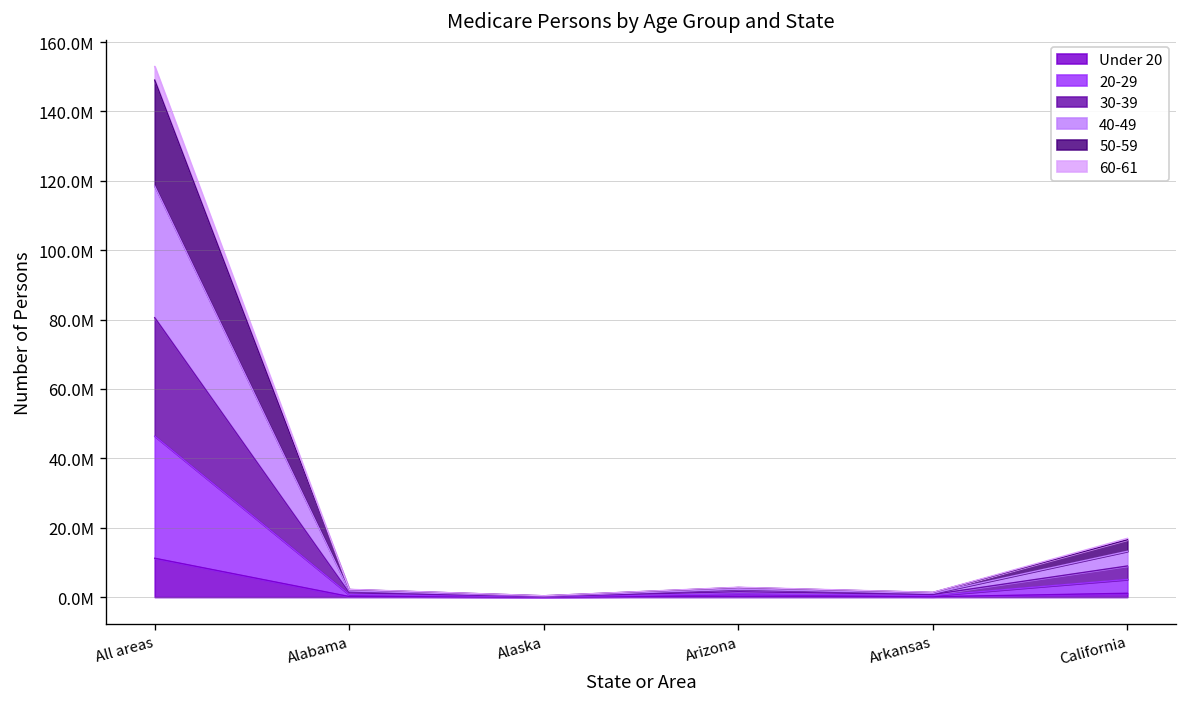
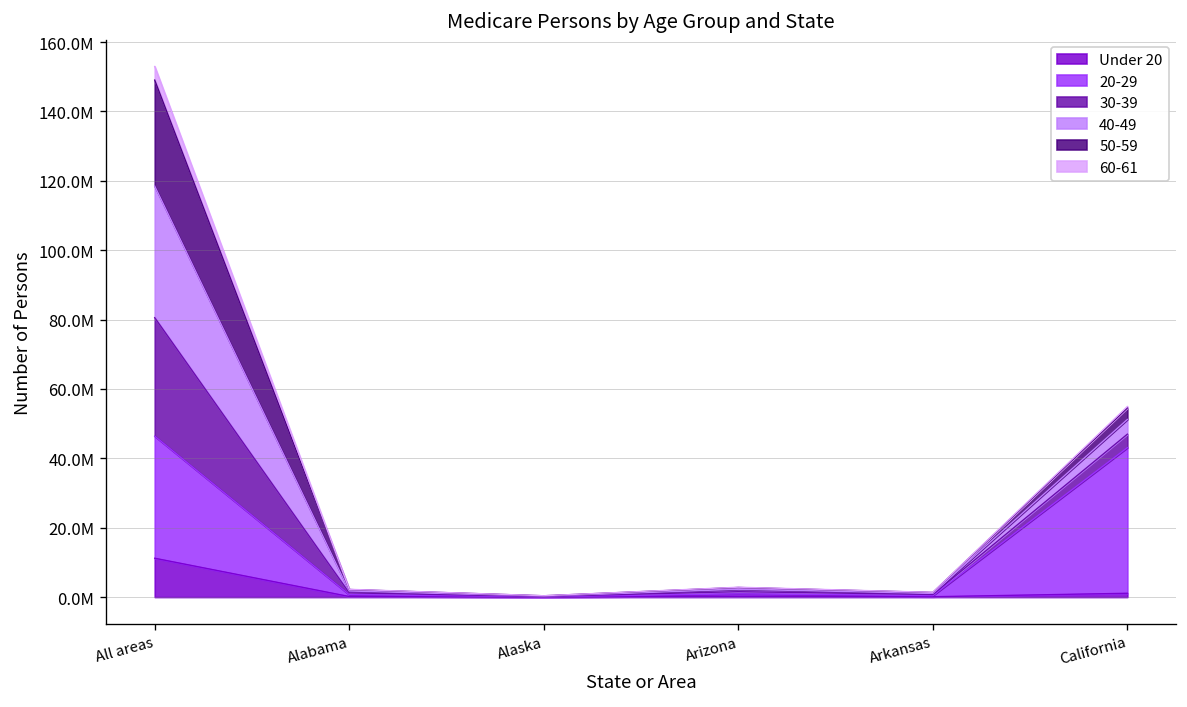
20-29, California: 4000000 -> 42000000
